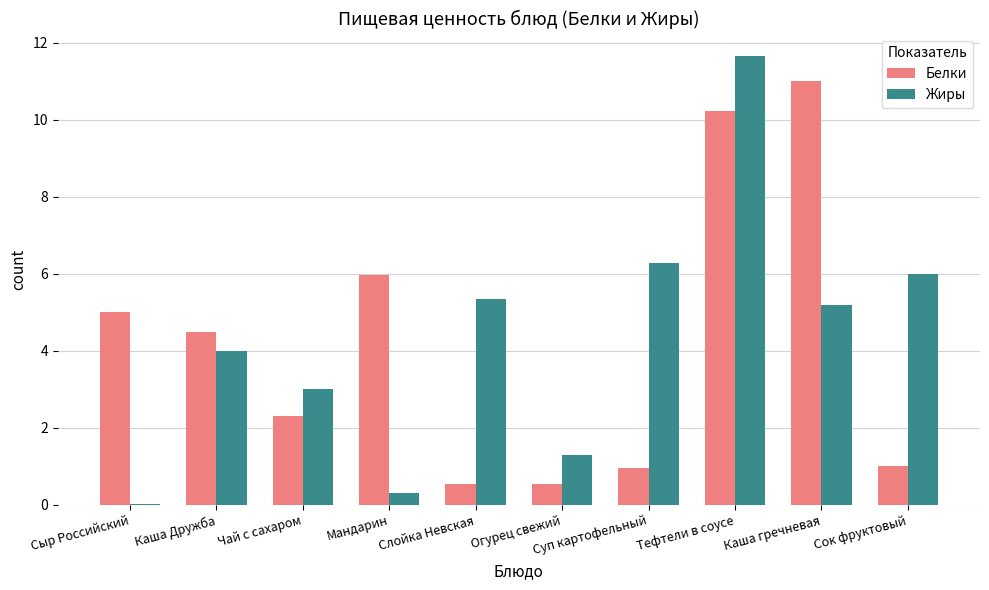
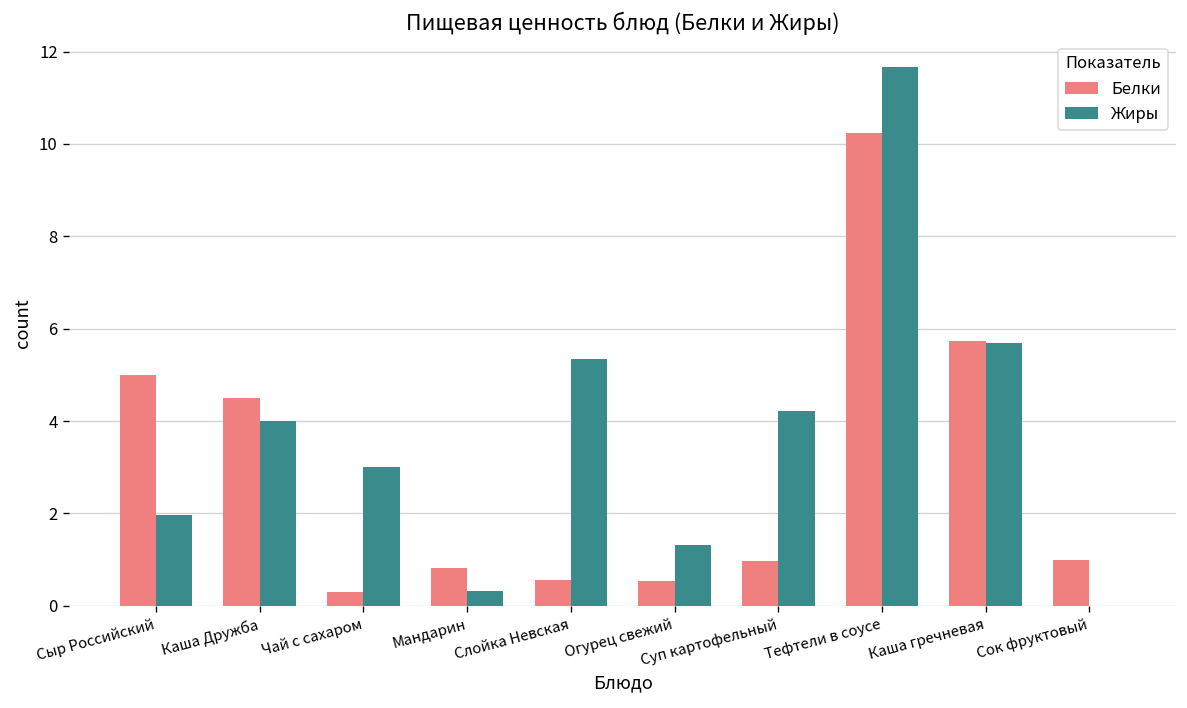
Жиры, Сыр Российский: 0.0 -> 2.0
Белки, Чай с сахаром: 2.3 -> 0.3
Белки, Мандарин: 6.0 -> 0.8
Жиры, Суп картофельный: 6.3 -> 4.2
Белки, Каша гречневая: 11.0 -> 5.7
Жиры, Каша гречневая: 5.2 -> 5.7
Жиры, Сок фруктовый: 6 -> 0
